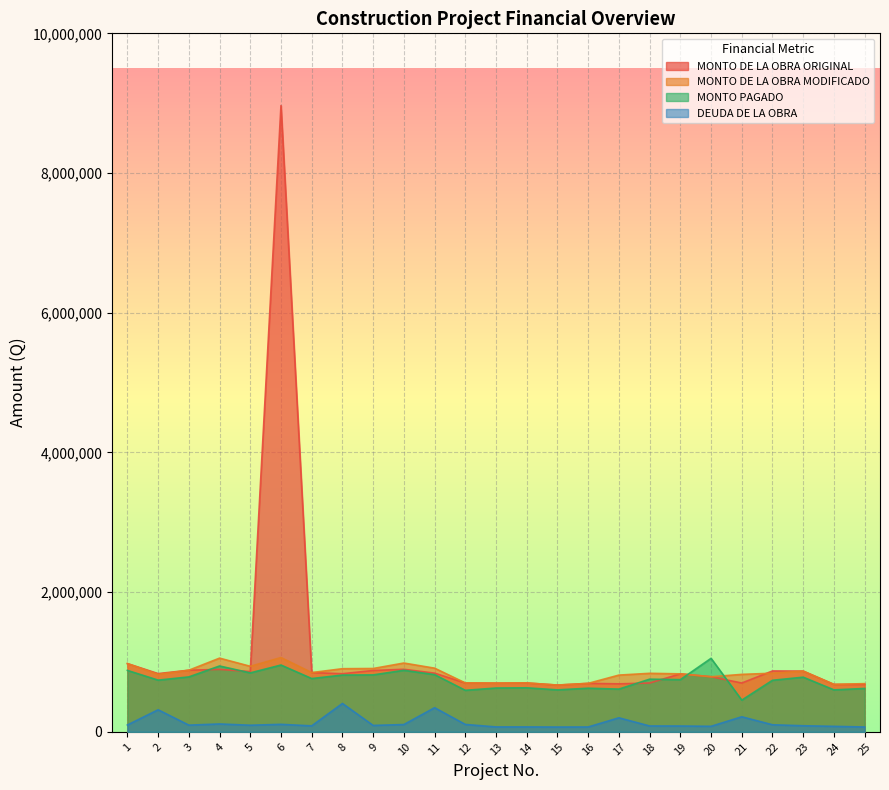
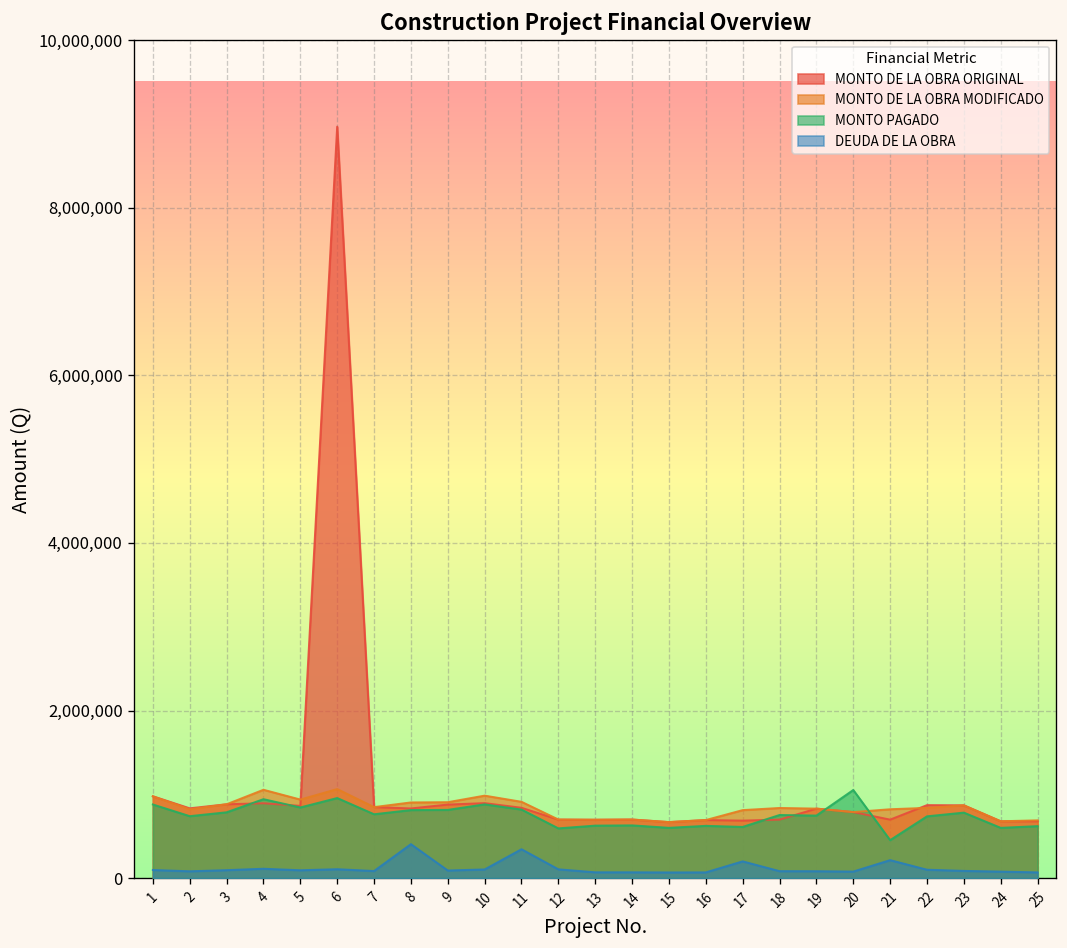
DEUDA DE LA OBRA, 2: 300,000 -> 100,000
